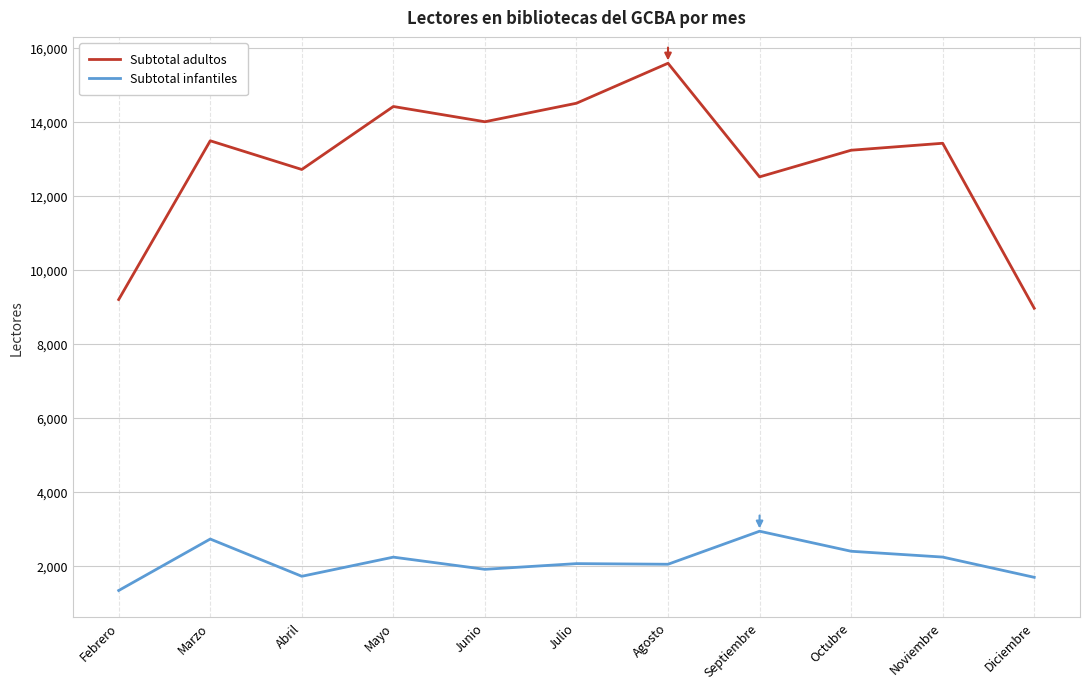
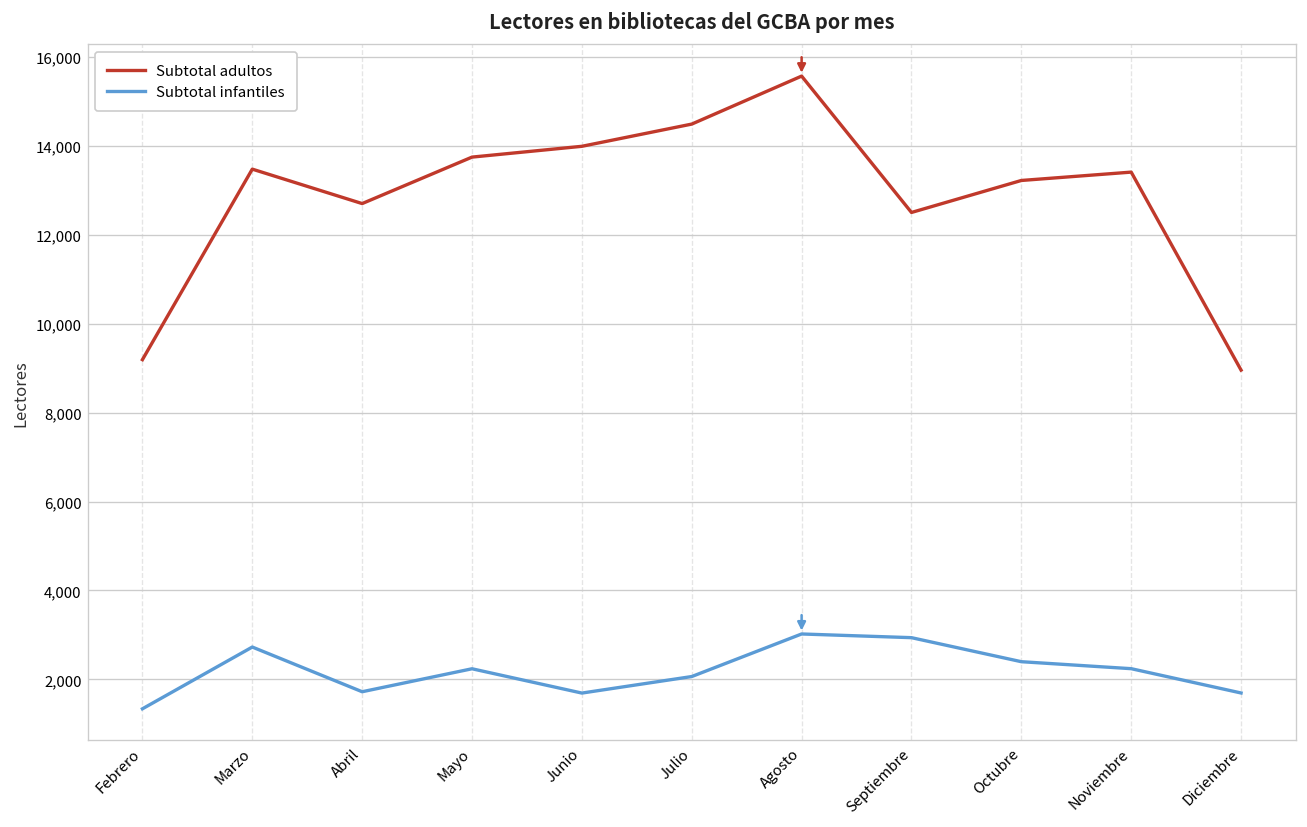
Subtotal adultos, Mayo: 14,400 -> 13,800
Subtotal infantiles, Junio: 1,900 -> 1,700
Subtotal infantiles, Agosto: 2,000 -> 3,000
